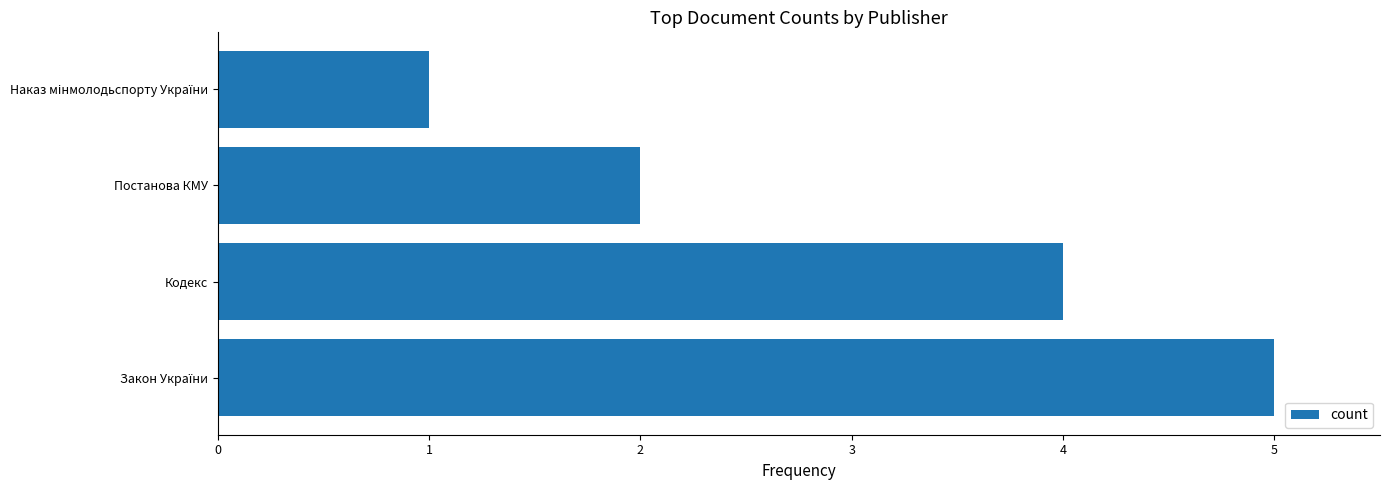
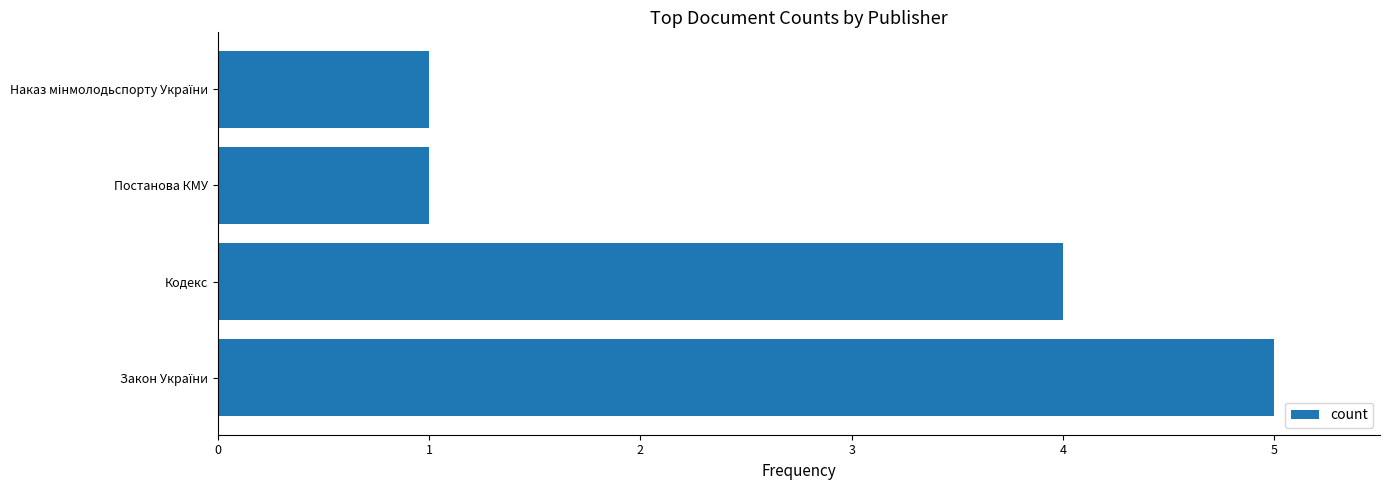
Постанова КМУ: 2 -> 1
